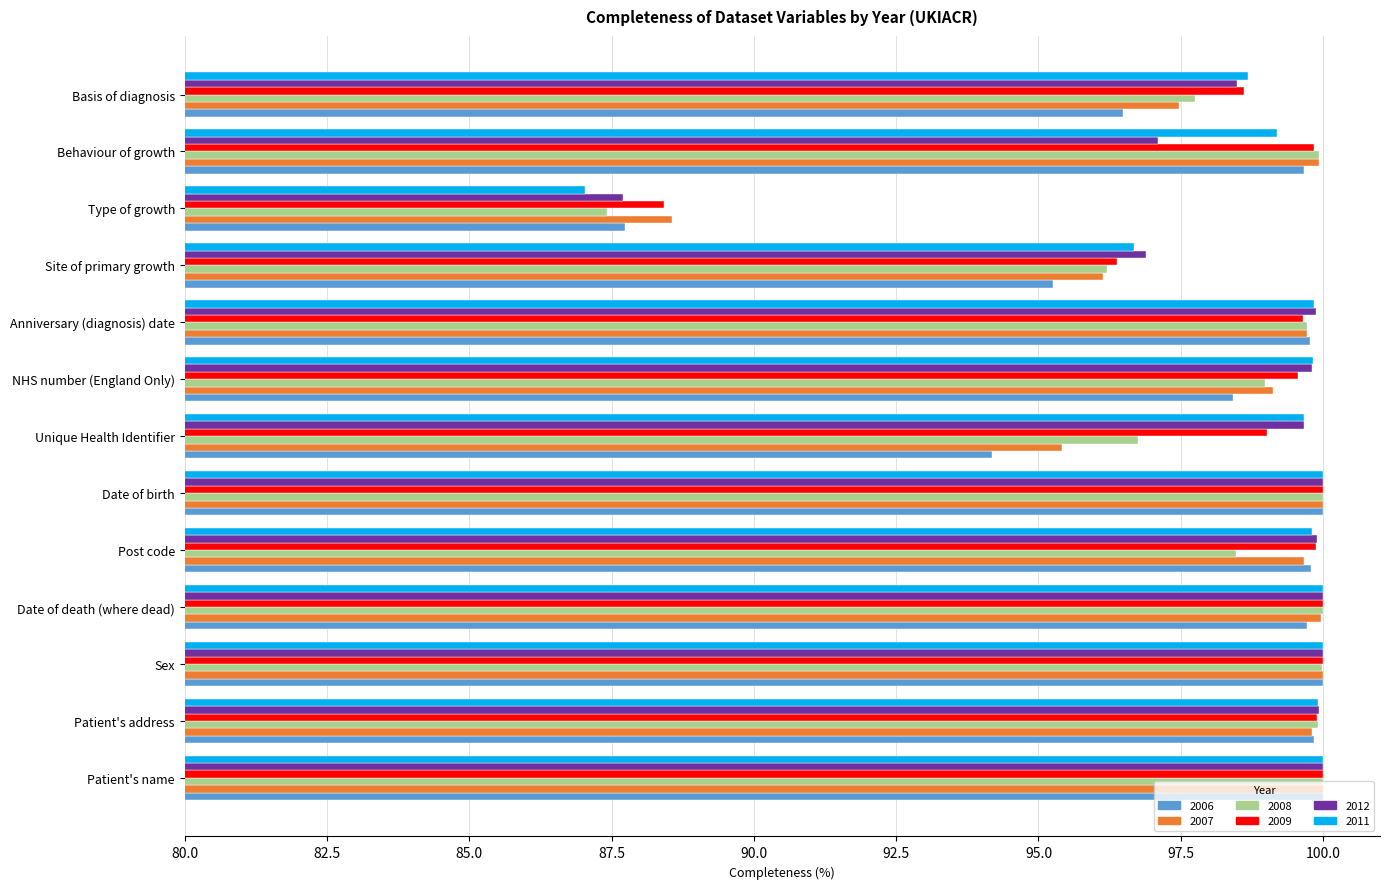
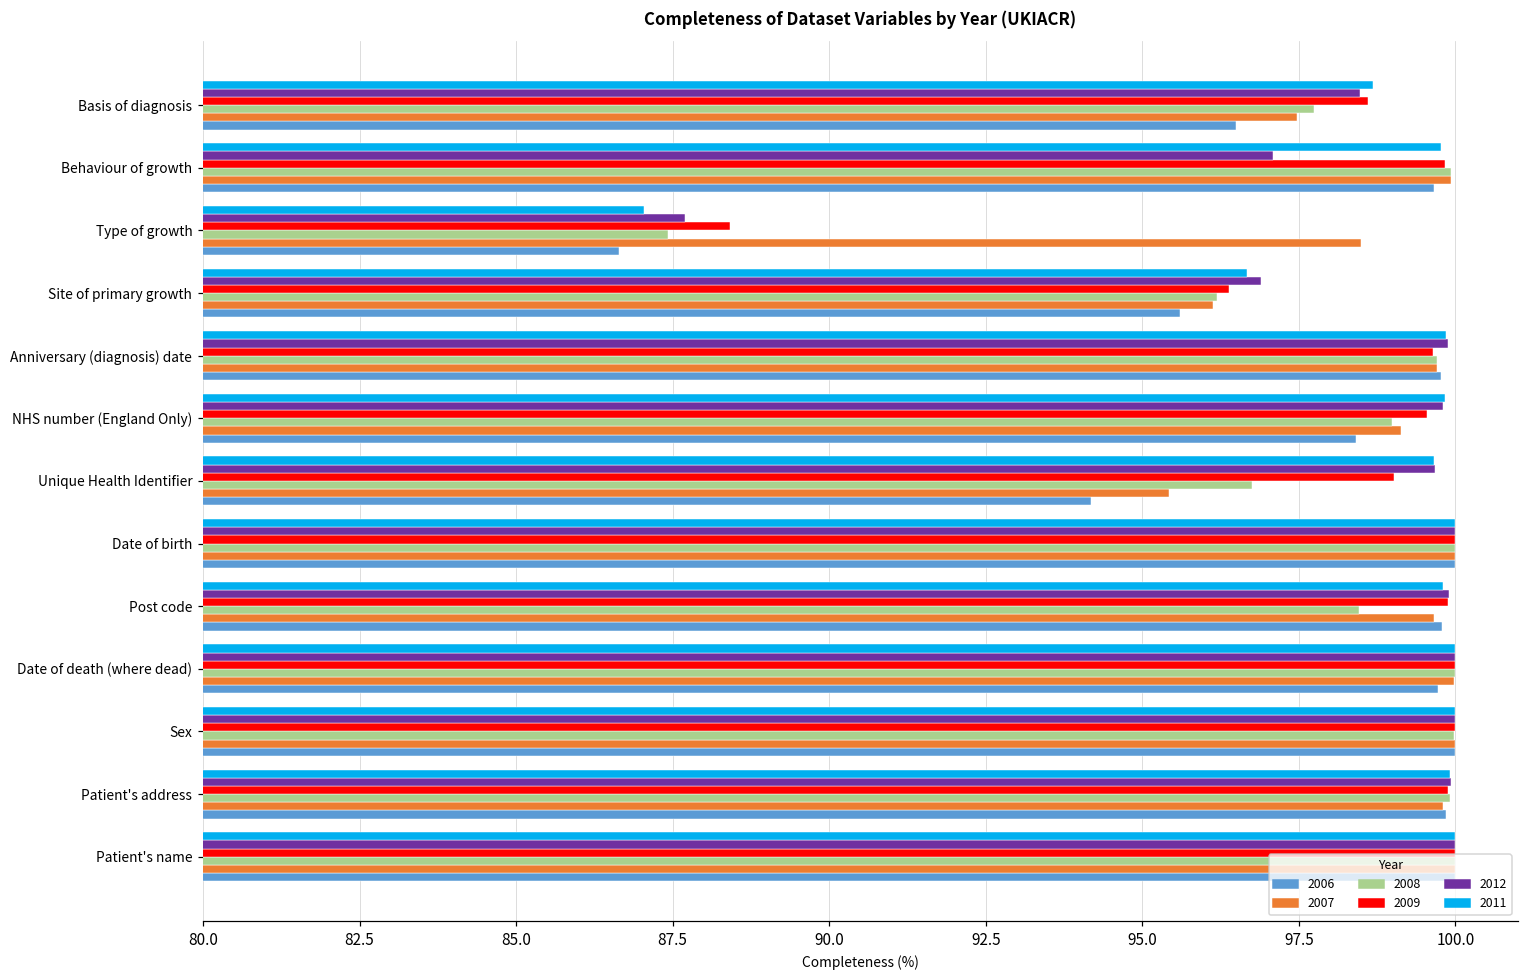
2011, Behaviour of growth: 99.2 -> 99.8
2007, Type of growth: 88.6 -> 98.5
2006, Type of growth: 87.7 -> 86.6
2006, Site of primary growth: 95.3 -> 95.6
